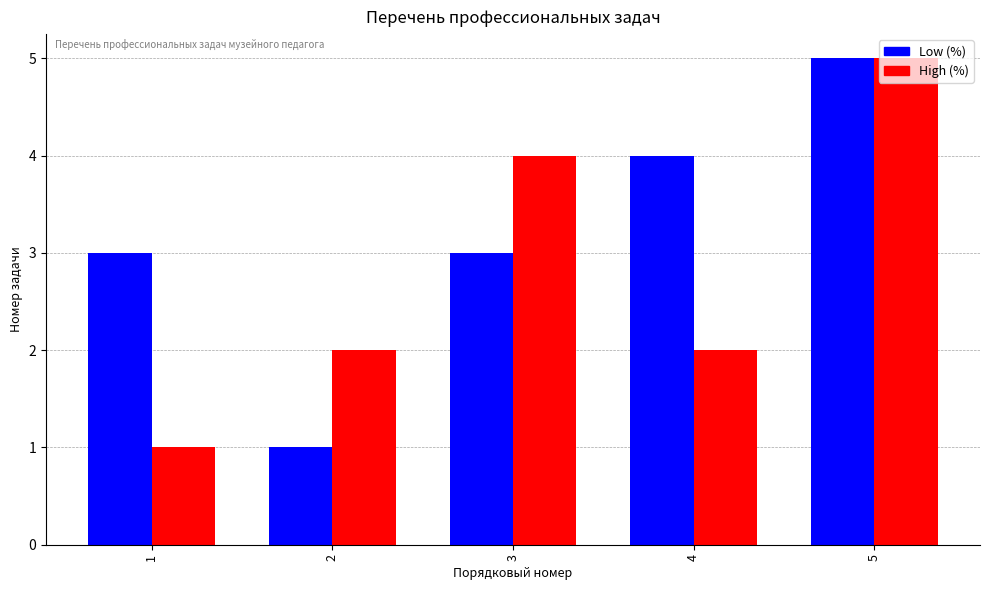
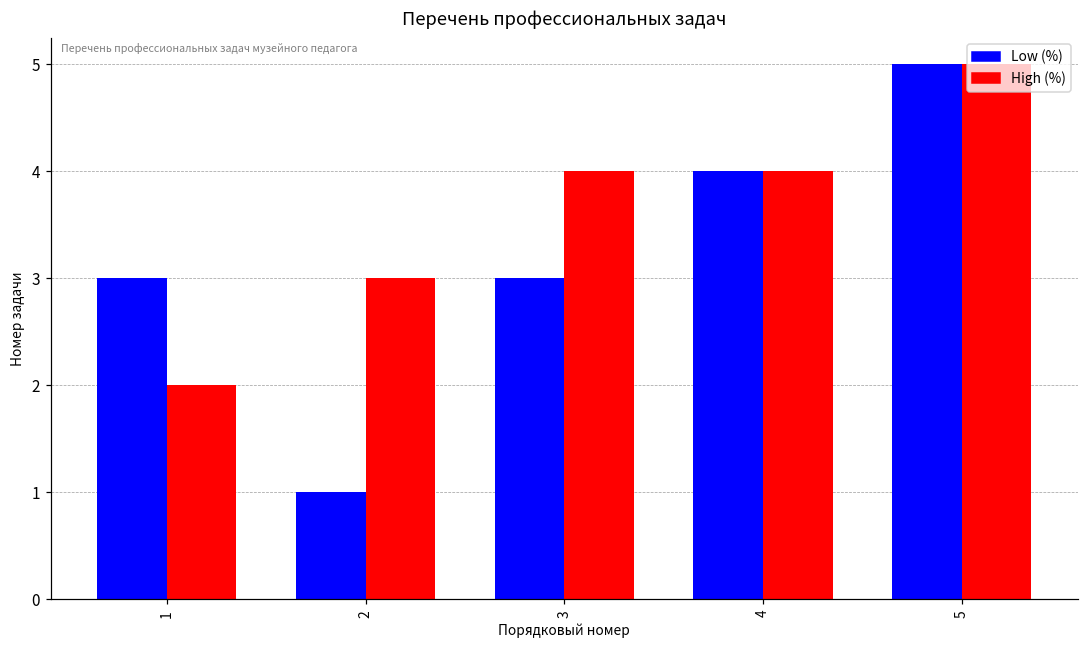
High (%), 1: 1 -> 2
High (%), 2: 2 -> 3
High (%), 4: 2 -> 4
